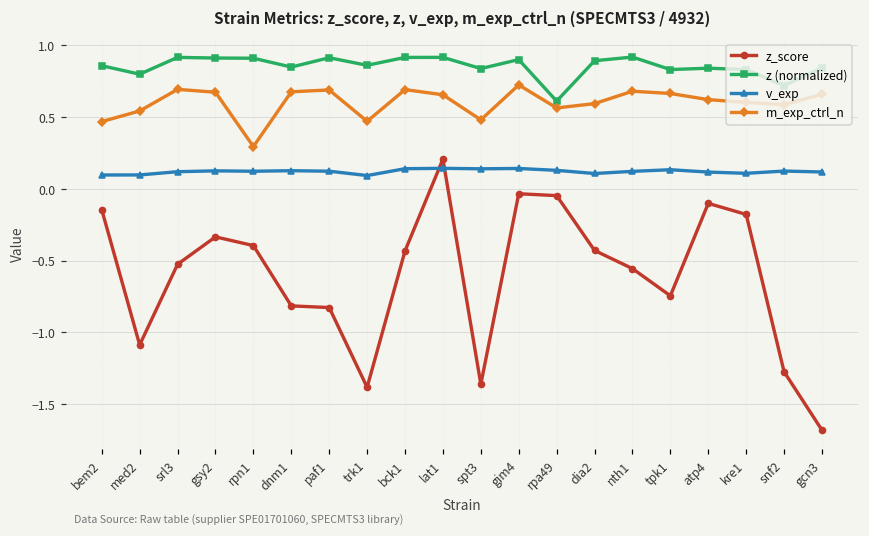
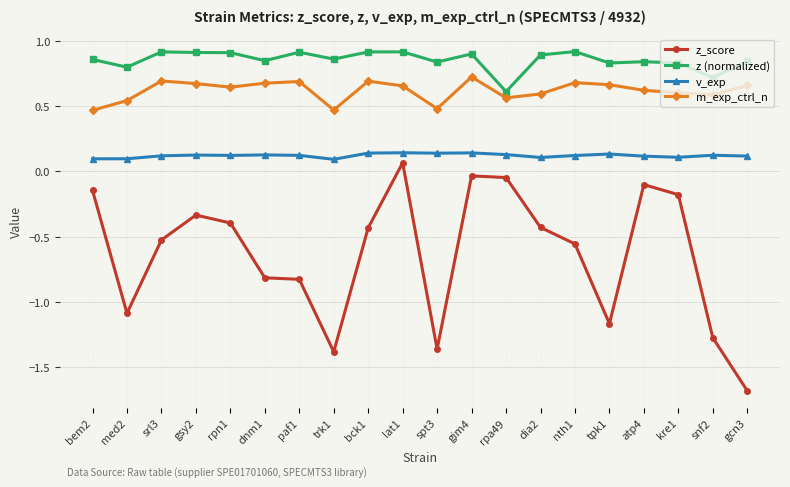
m_exp_ctrl_n, rpn1: 0.30 -> 0.65
z_score, lat1: 0.21 -> 0.07
z_score, tpk1: -0.75 -> -1.17
